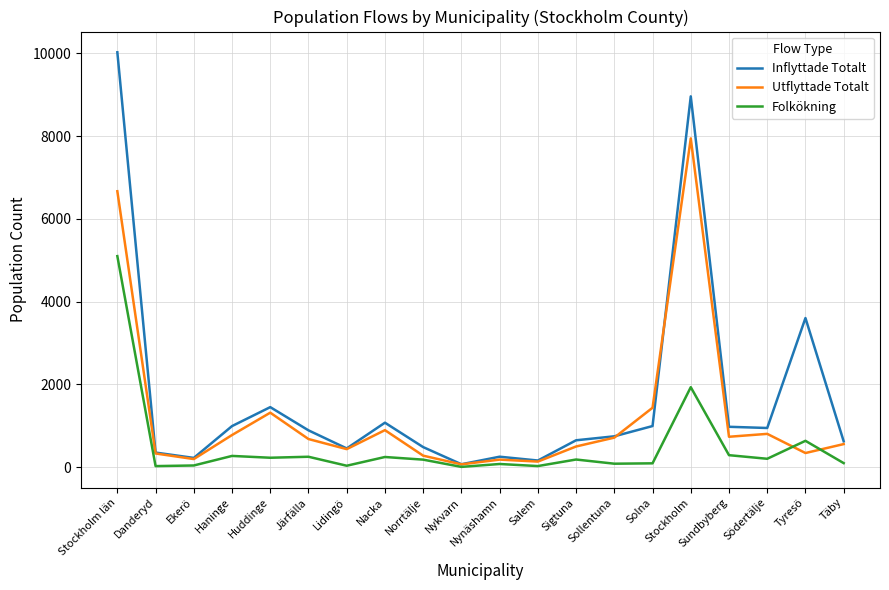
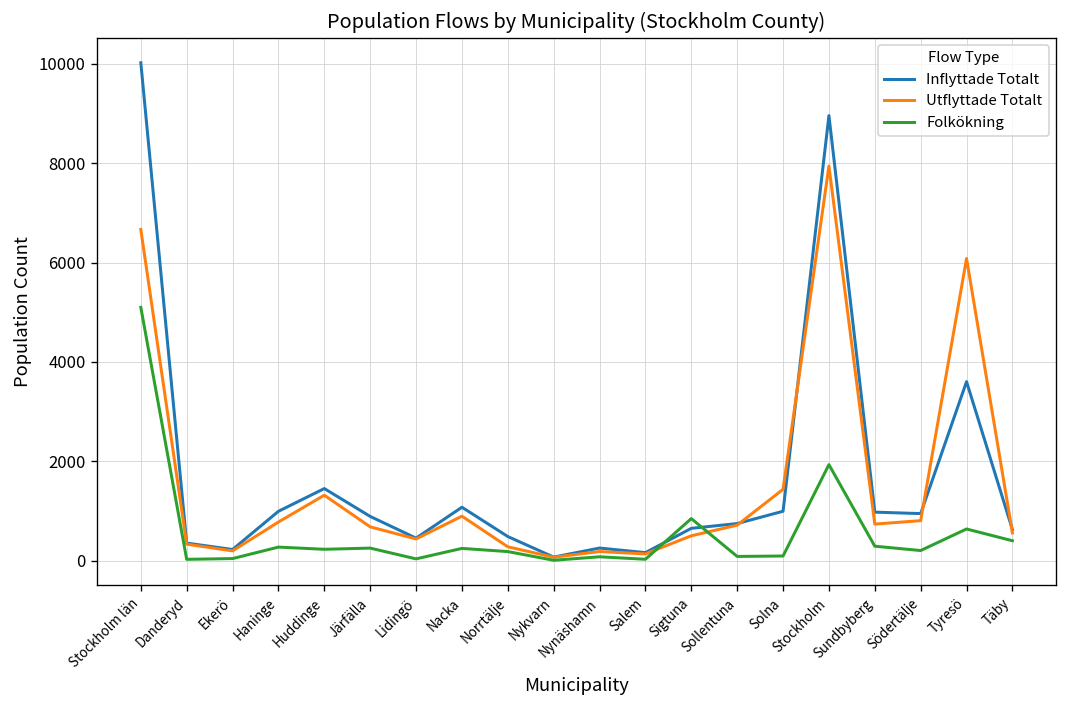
Folkökning, Sigtuna: 200 -> 800
Utflyttade Totalt, Tyresö: 300 -> 6100
Folkökning, Täby: 100 -> 400
